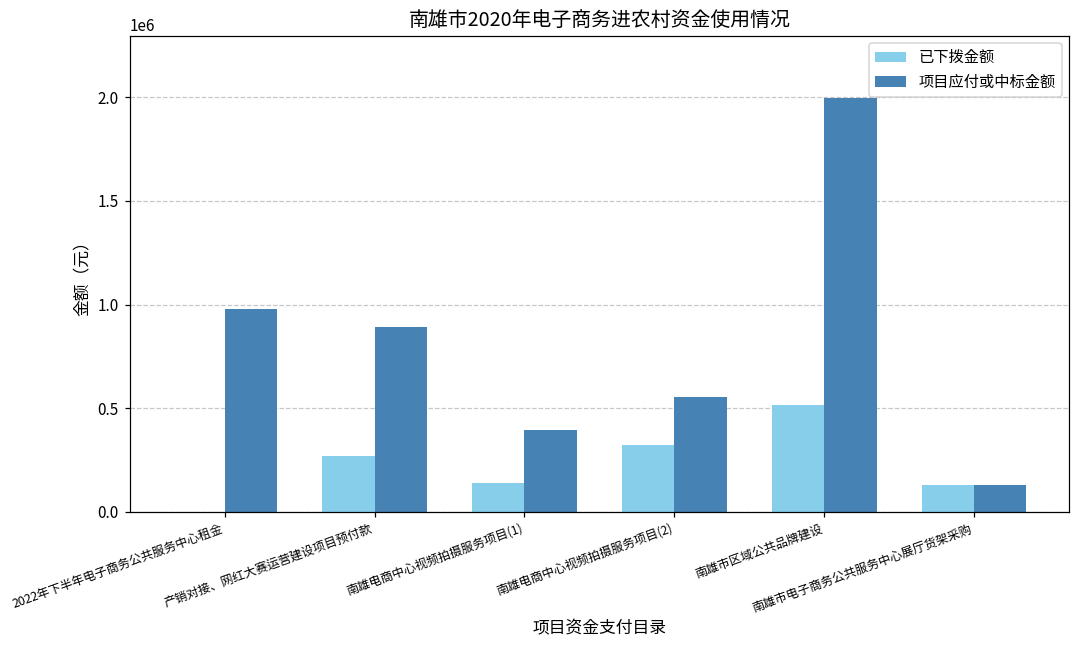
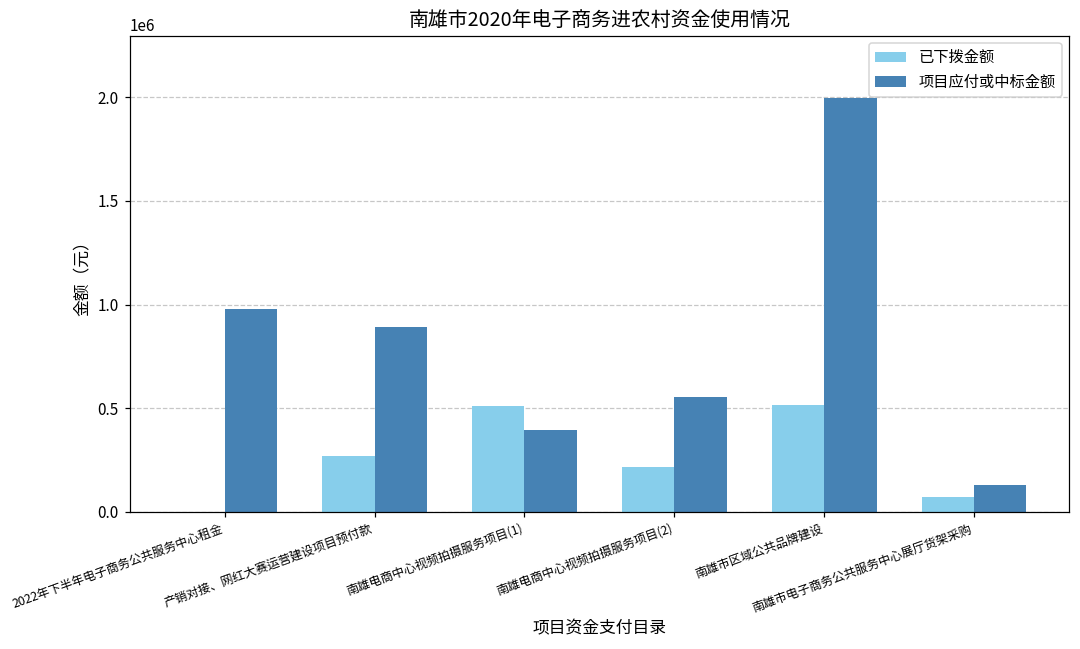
已下拨金额, 南雄电商中心视频拍摄服务项目(1): 140000 -> 510000
已下拨金额, 南雄电商中心视频拍摄服务项目(2): 320000 -> 210000
已下拨金额, 南雄市电子商务公共服务中心展厅货架采购: 130000 -> 70000
